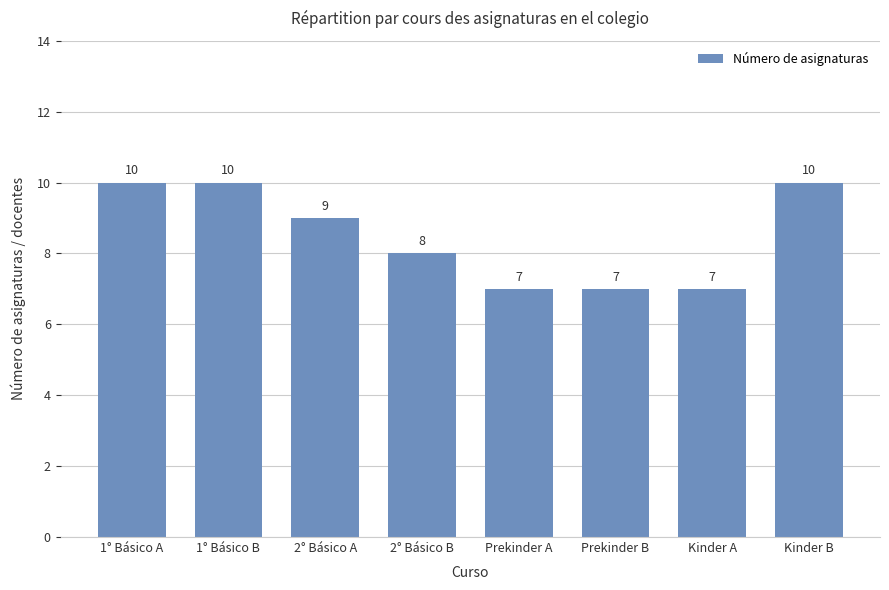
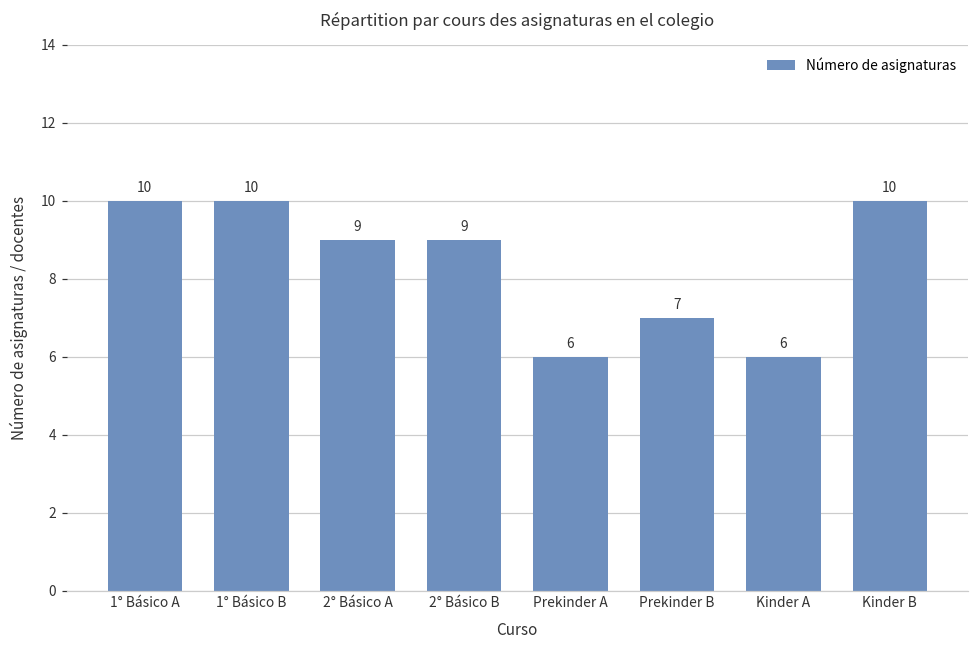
2° Básico B: 8 -> 9
Prekinder A: 7 -> 6
Kinder A: 7 -> 6
